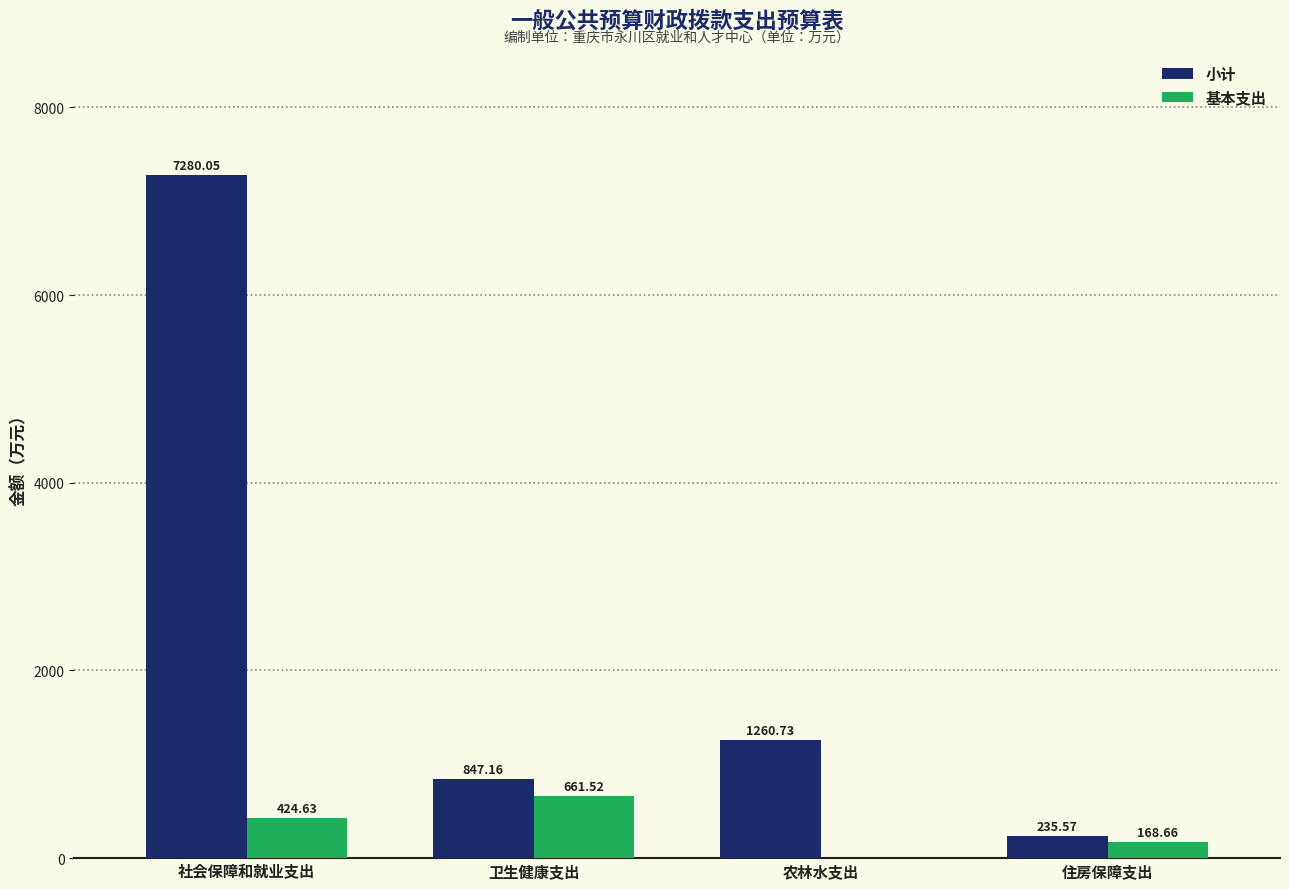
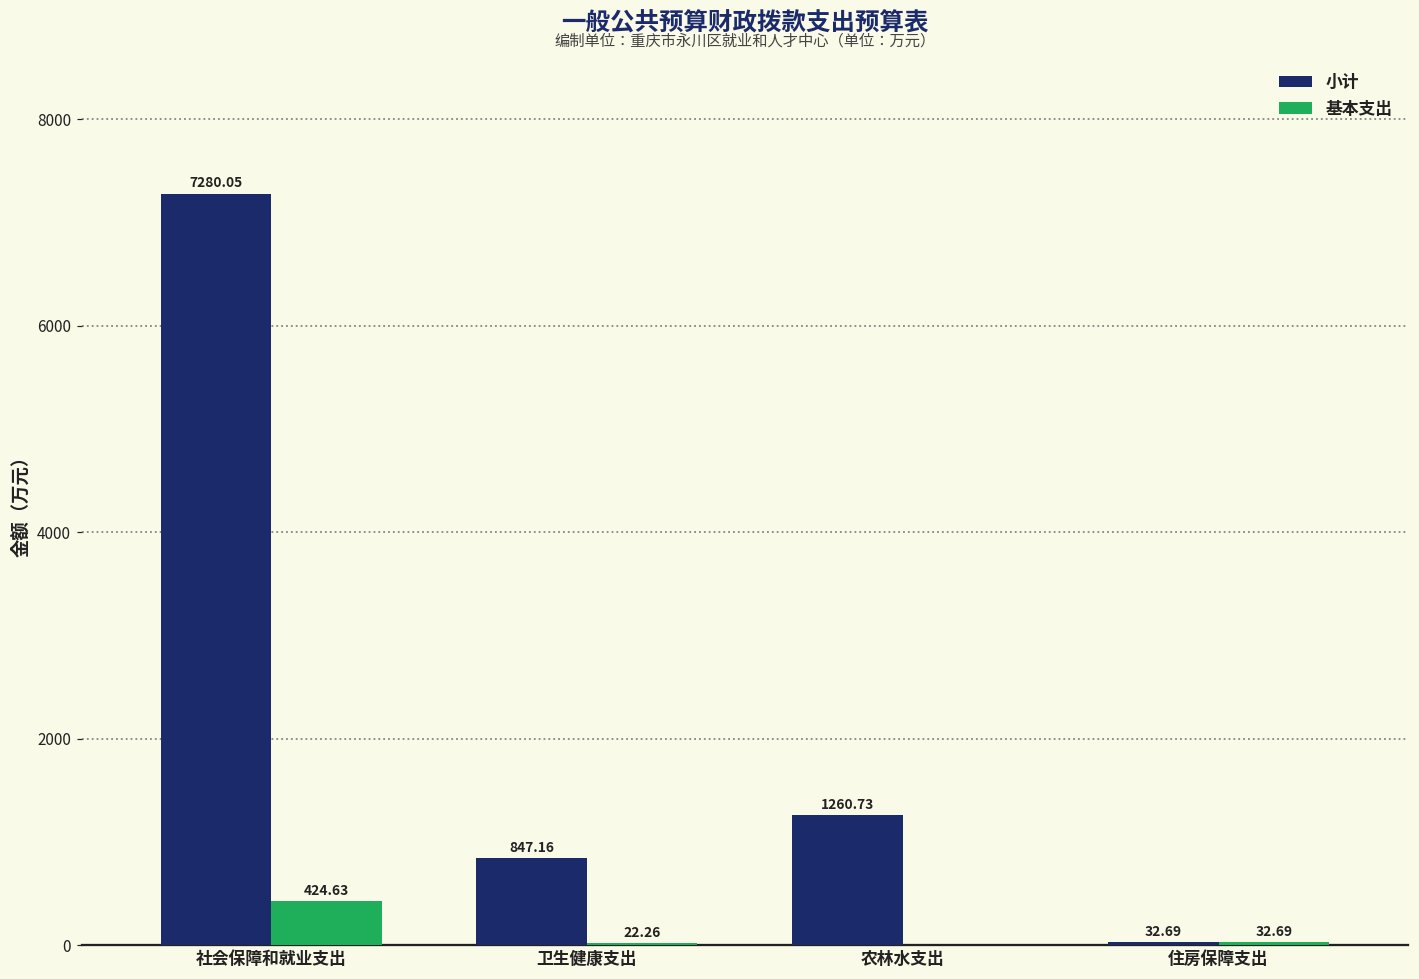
基本支出, 卫生健康支出: 661.52 -> 22.26
小计, 住房保障支出: 235.57 -> 32.69
基本支出, 住房保障支出: 168.66 -> 32.69
